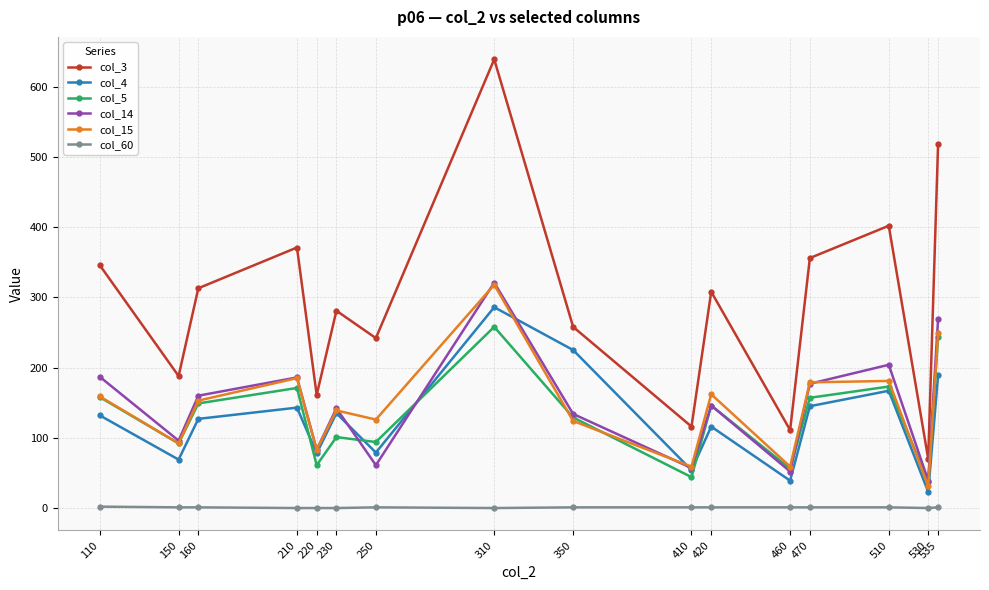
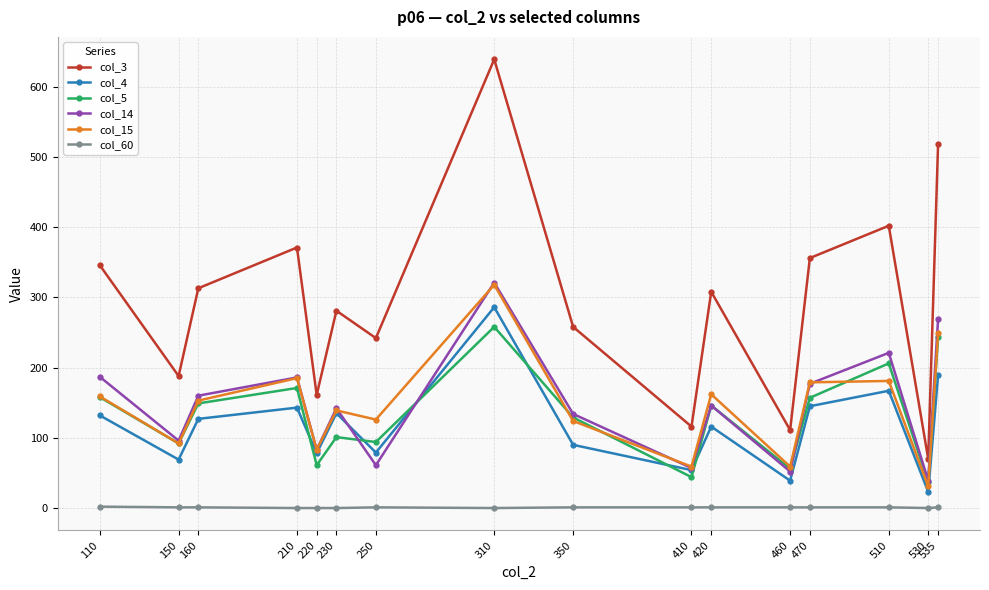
col_4, 350: 230 -> 90
col_5, 510: 170 -> 210
col_14, 510: 200 -> 220
